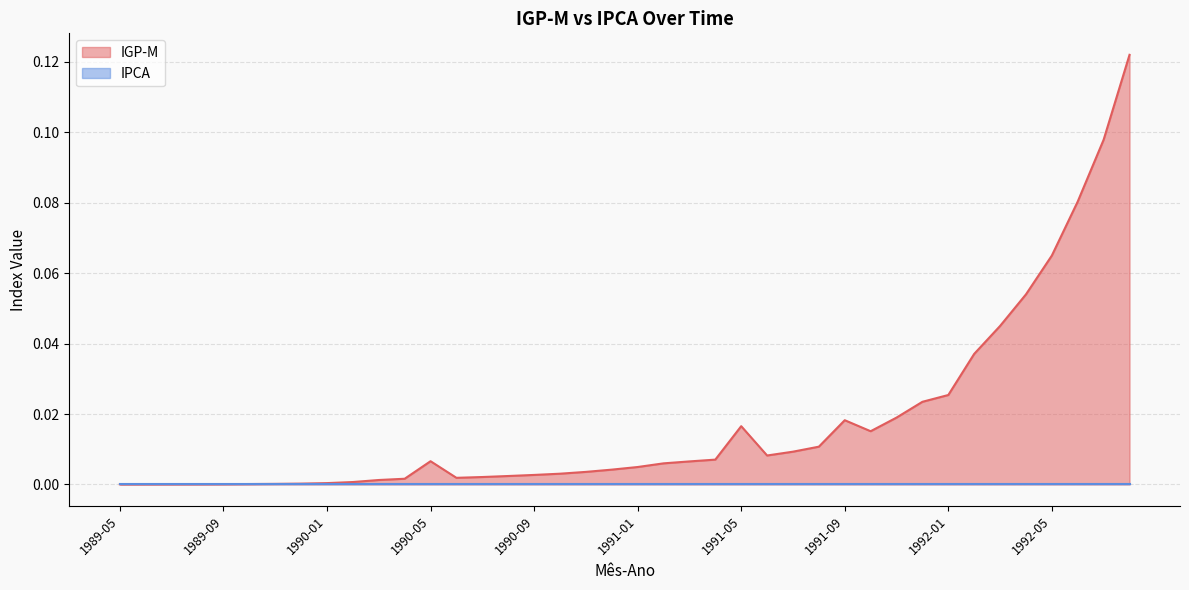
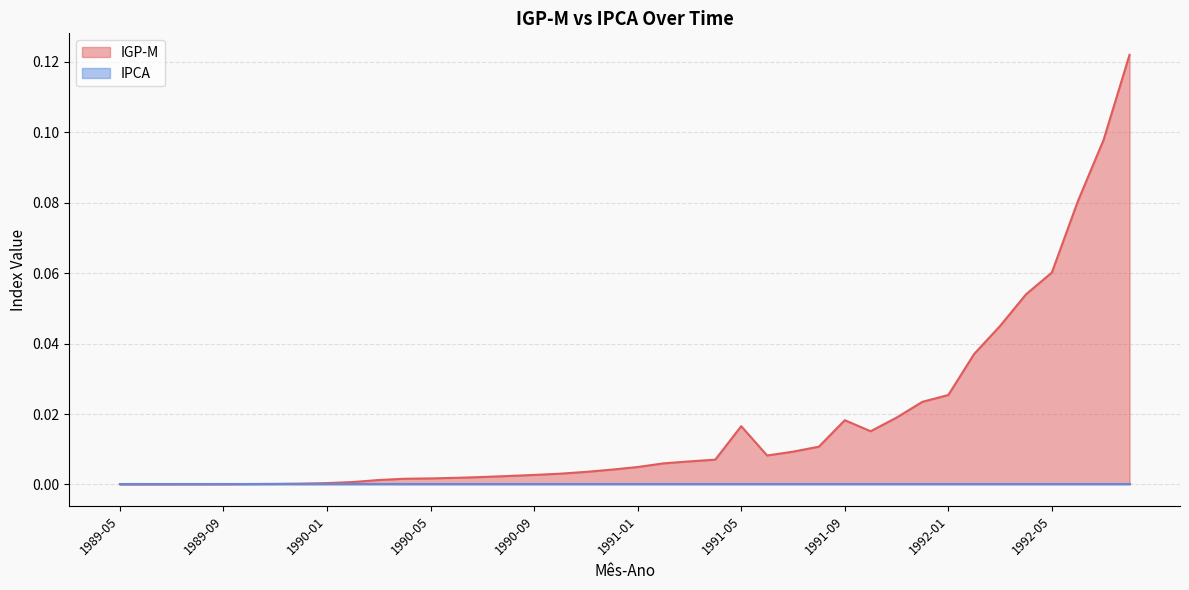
IGP-M, 1990-05: 0.007 -> 0.002
IGP-M, 1992-05: 0.065 -> 0.060
